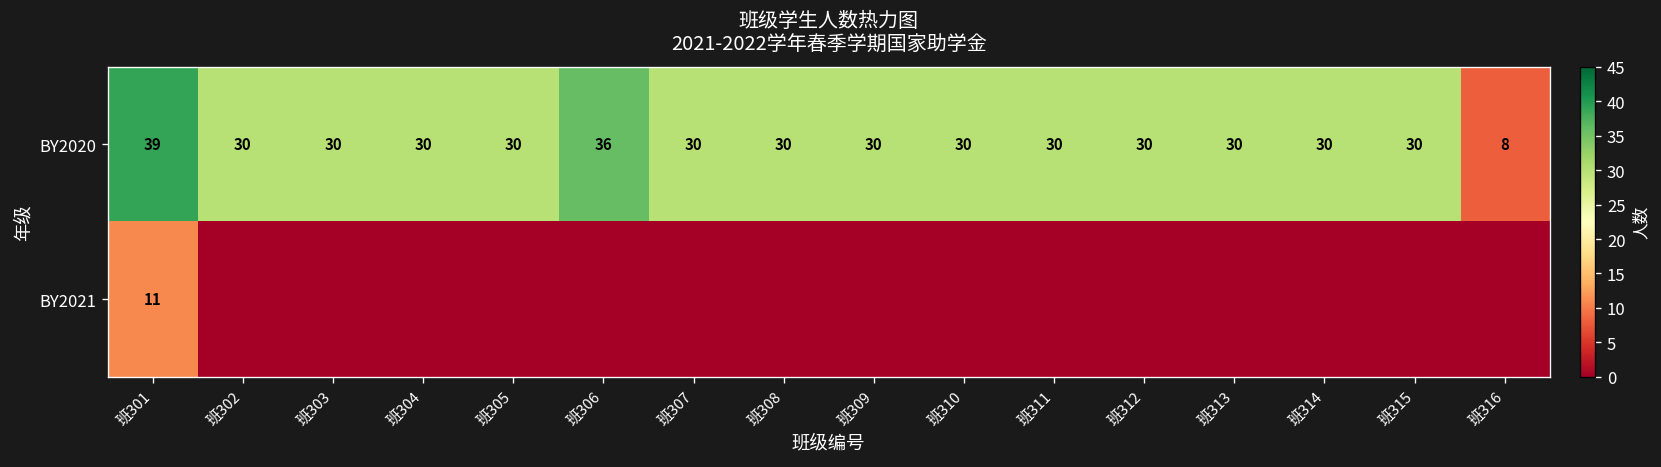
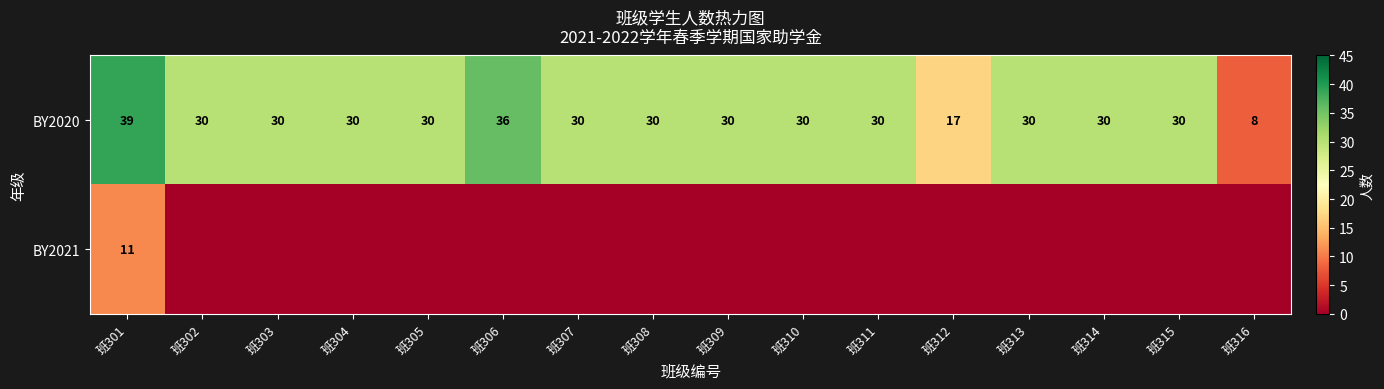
BY2020, 班312: 30 -> 17
